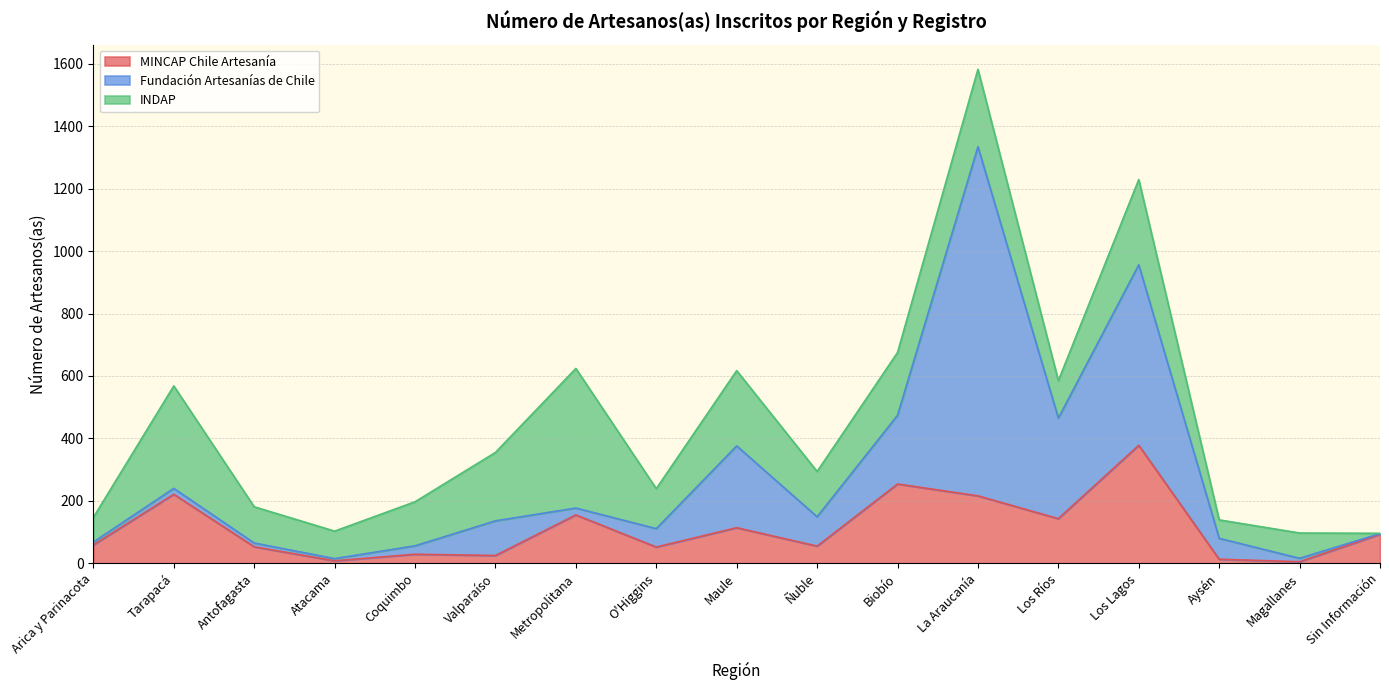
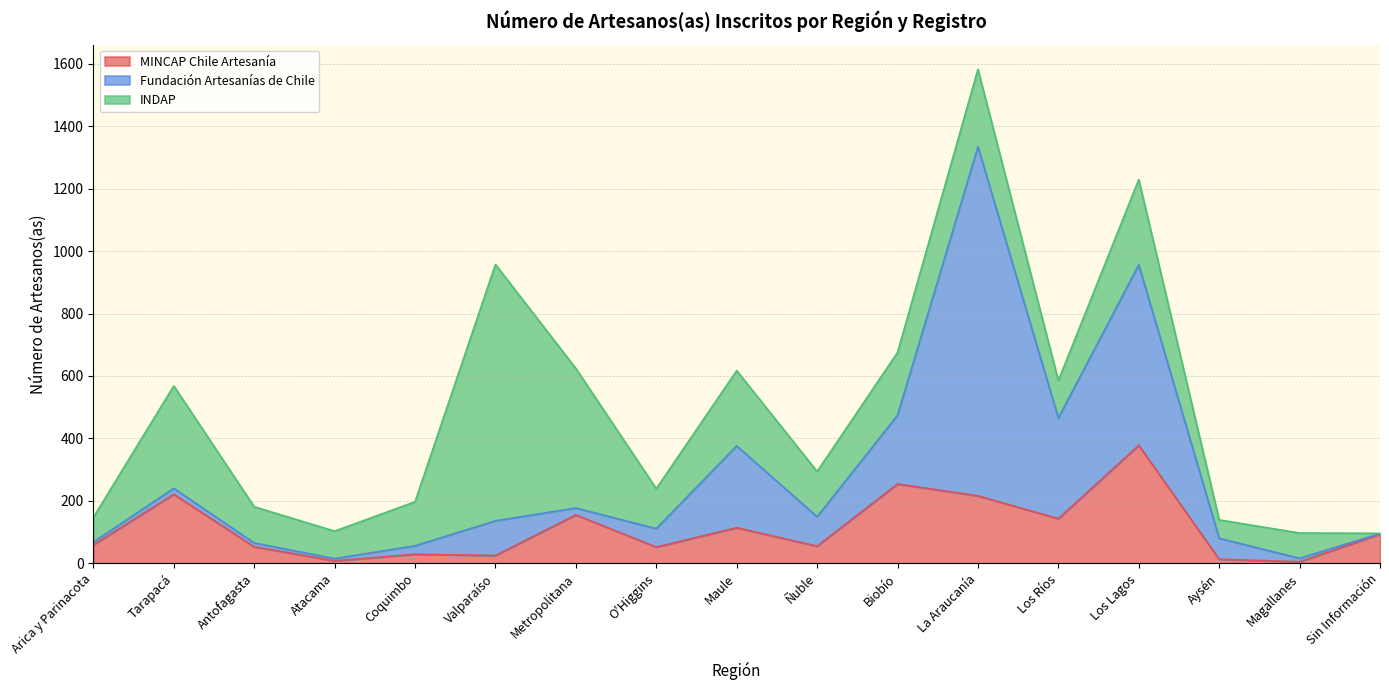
INDAP, Valparaíso: 220 -> 820
